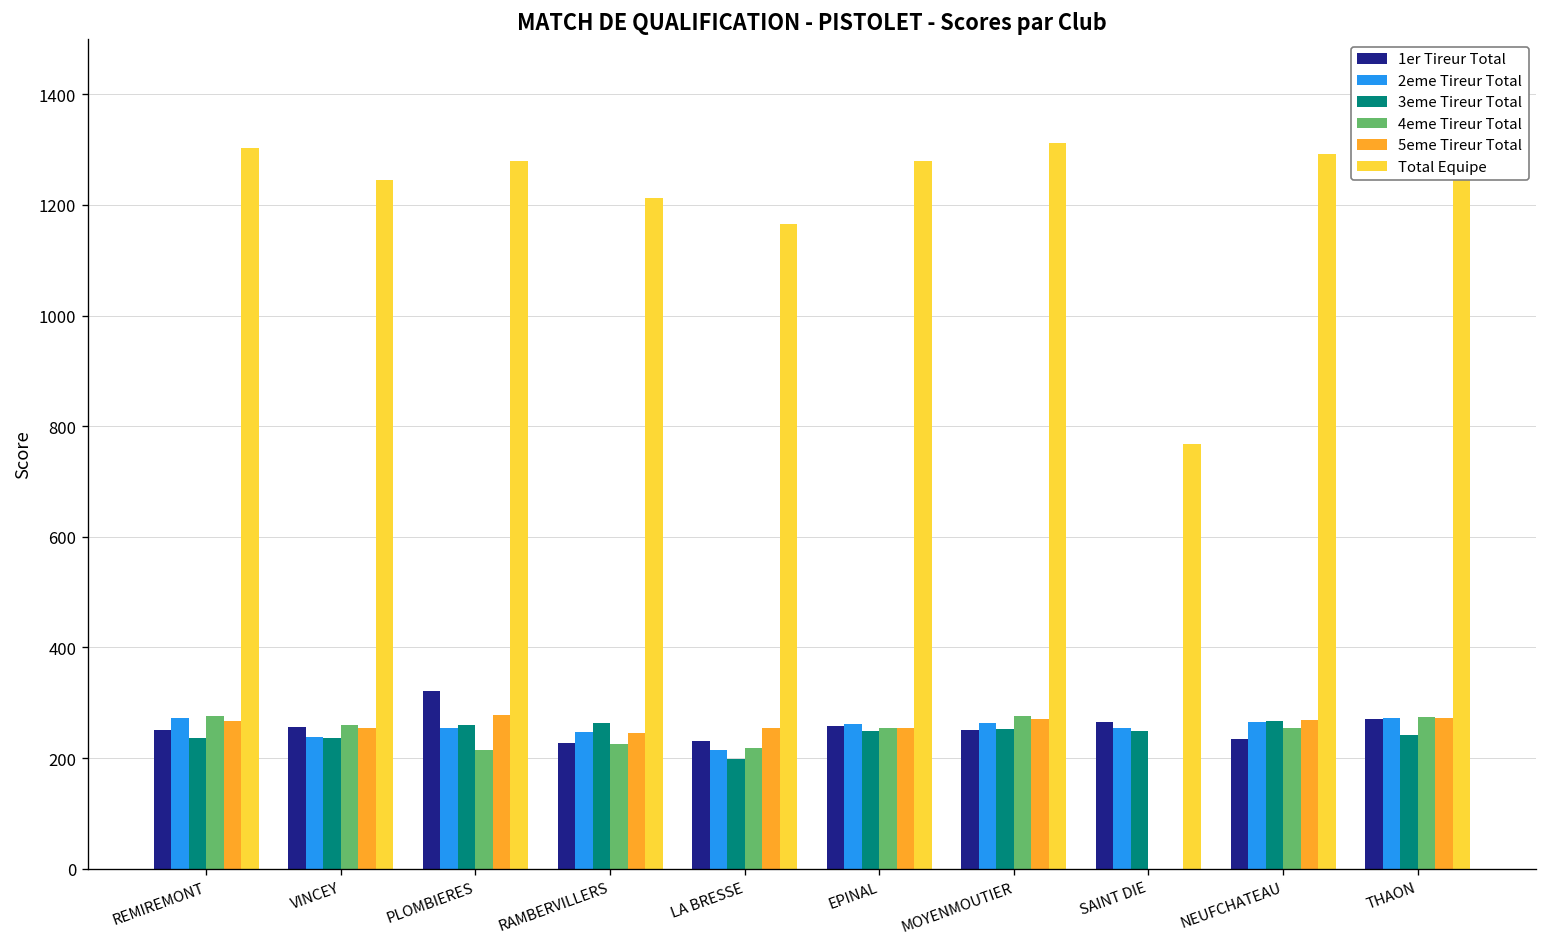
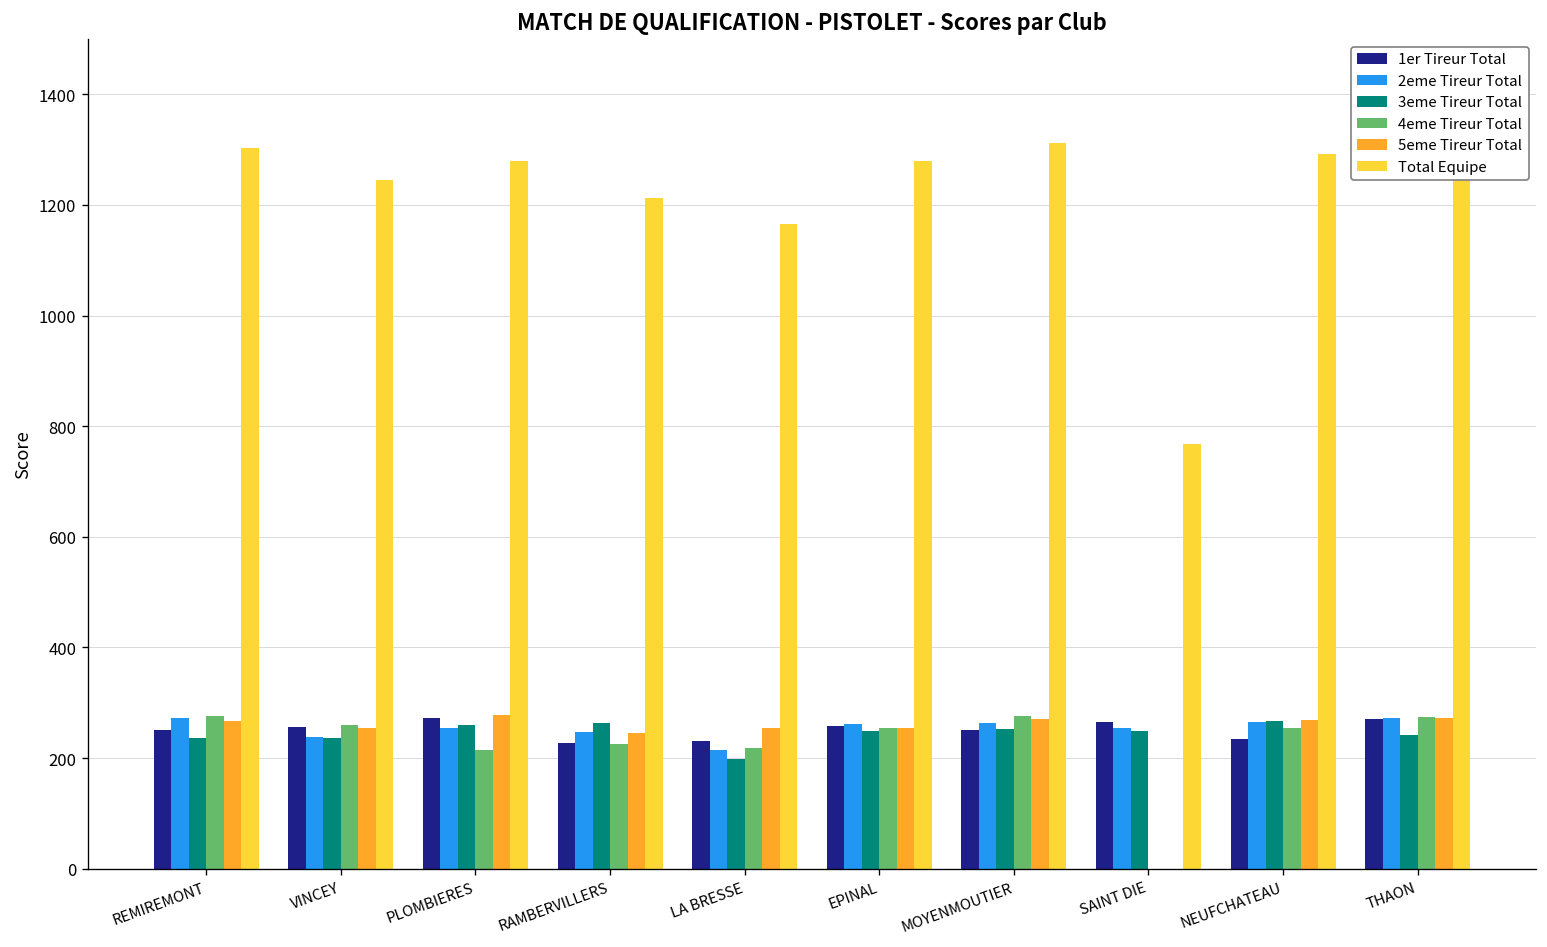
1er Tireur Total, PLOMBIERES: 320 -> 270
